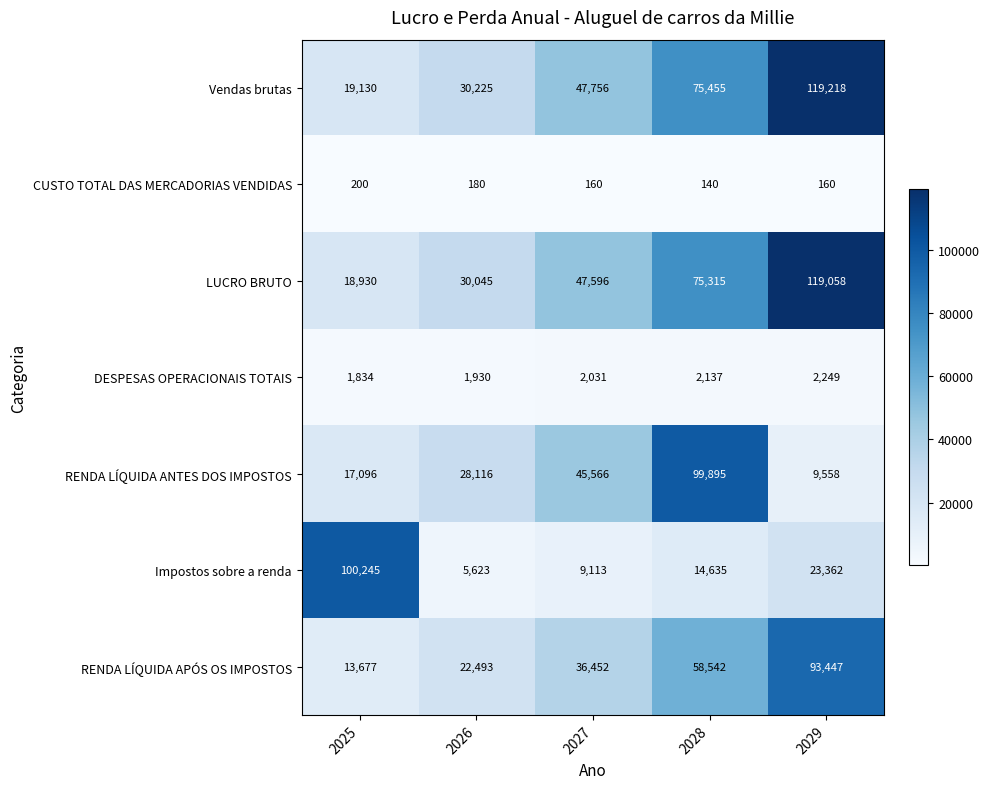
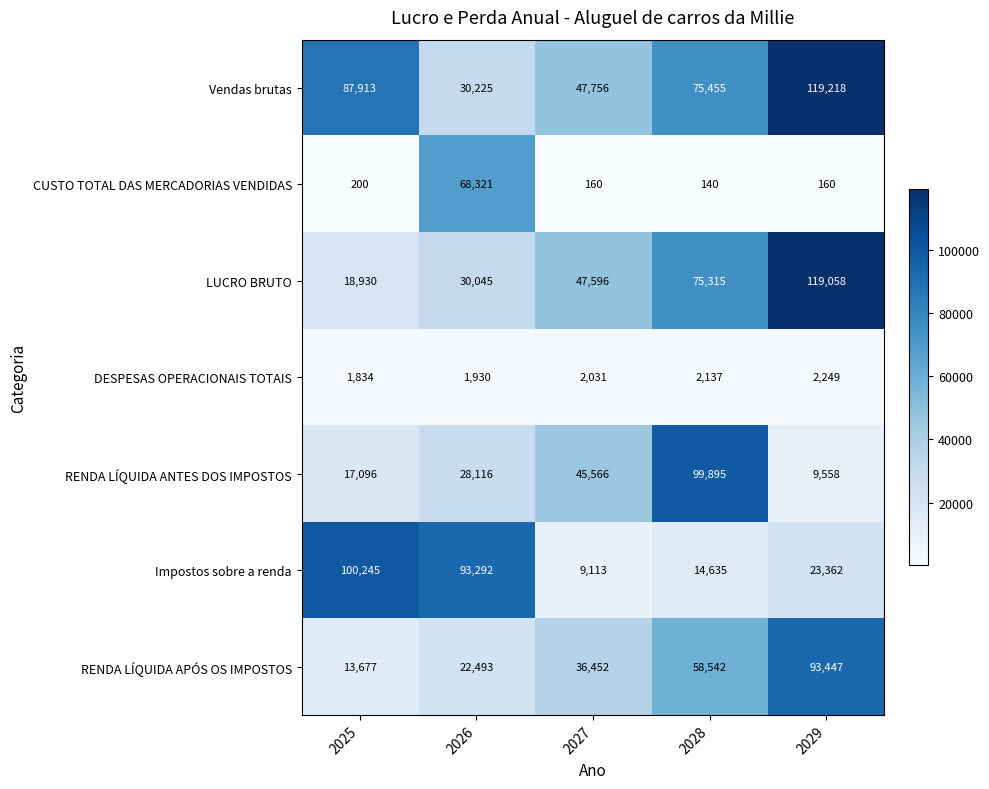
Vendas brutas, 2025: 19,130 -> 87,913
CUSTO TOTAL DAS MERCADORIAS VENDIDAS, 2026: 180 -> 68,321
Impostos sobre a renda, 2026: 5,623 -> 93,292
